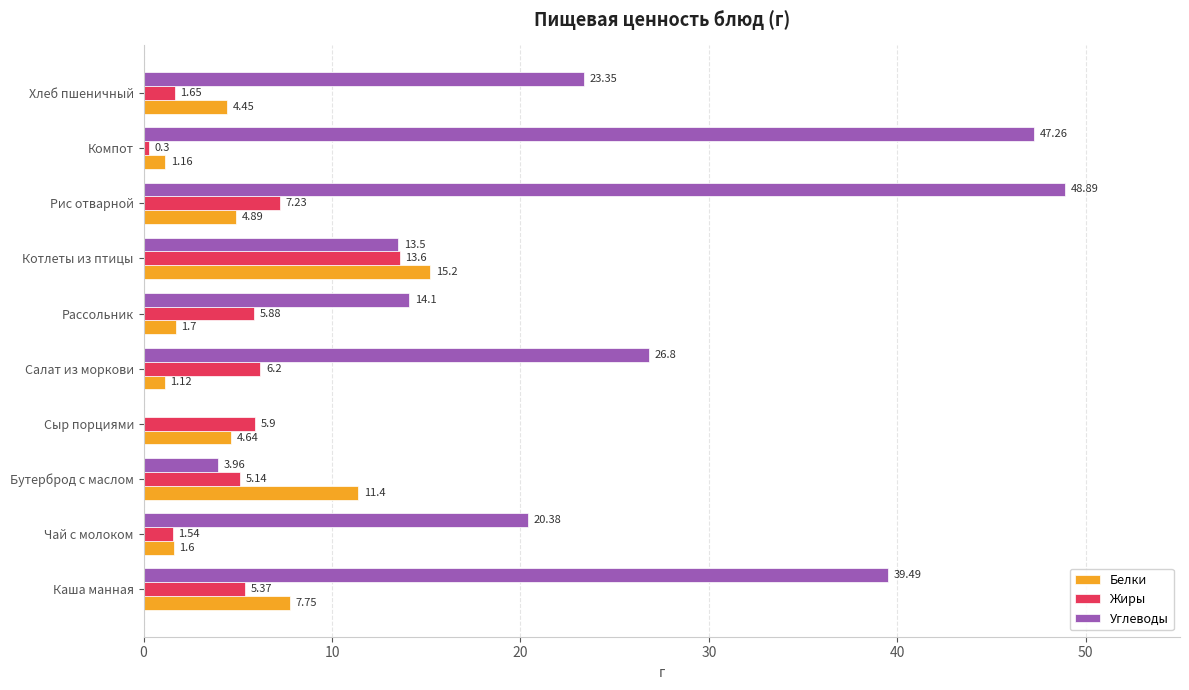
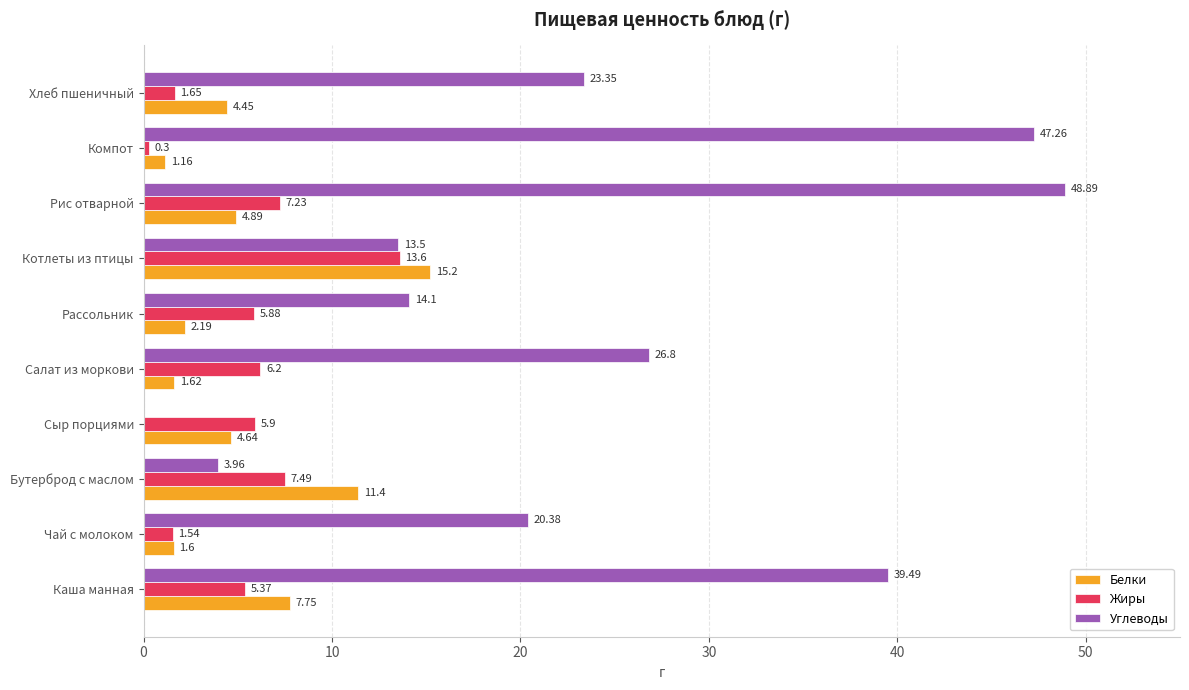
Белки, Рассольник: 1.7 -> 2.19
Белки, Салат из моркови: 1.12 -> 1.62
Жиры, Бутерброд с маслом: 5.14 -> 7.49
